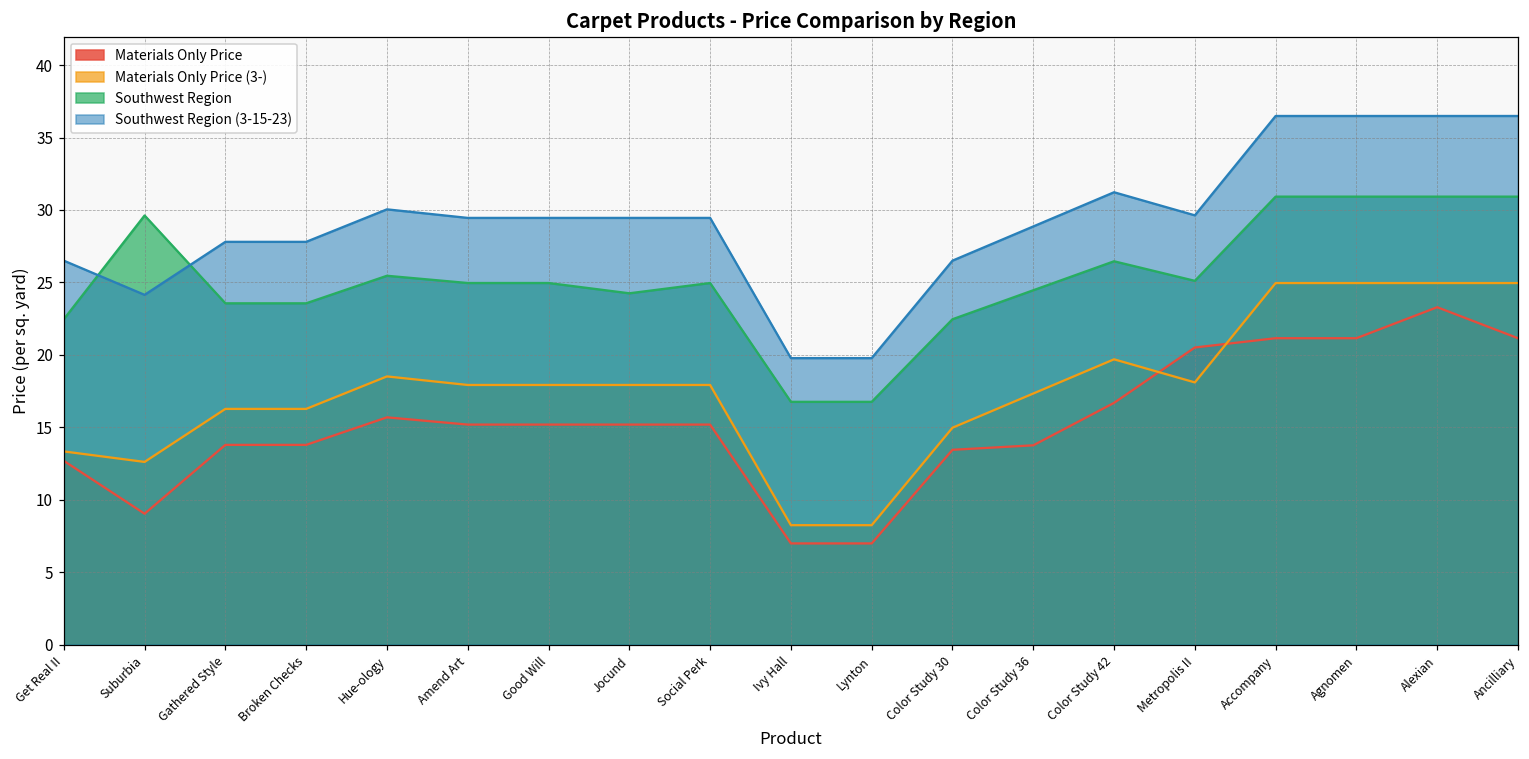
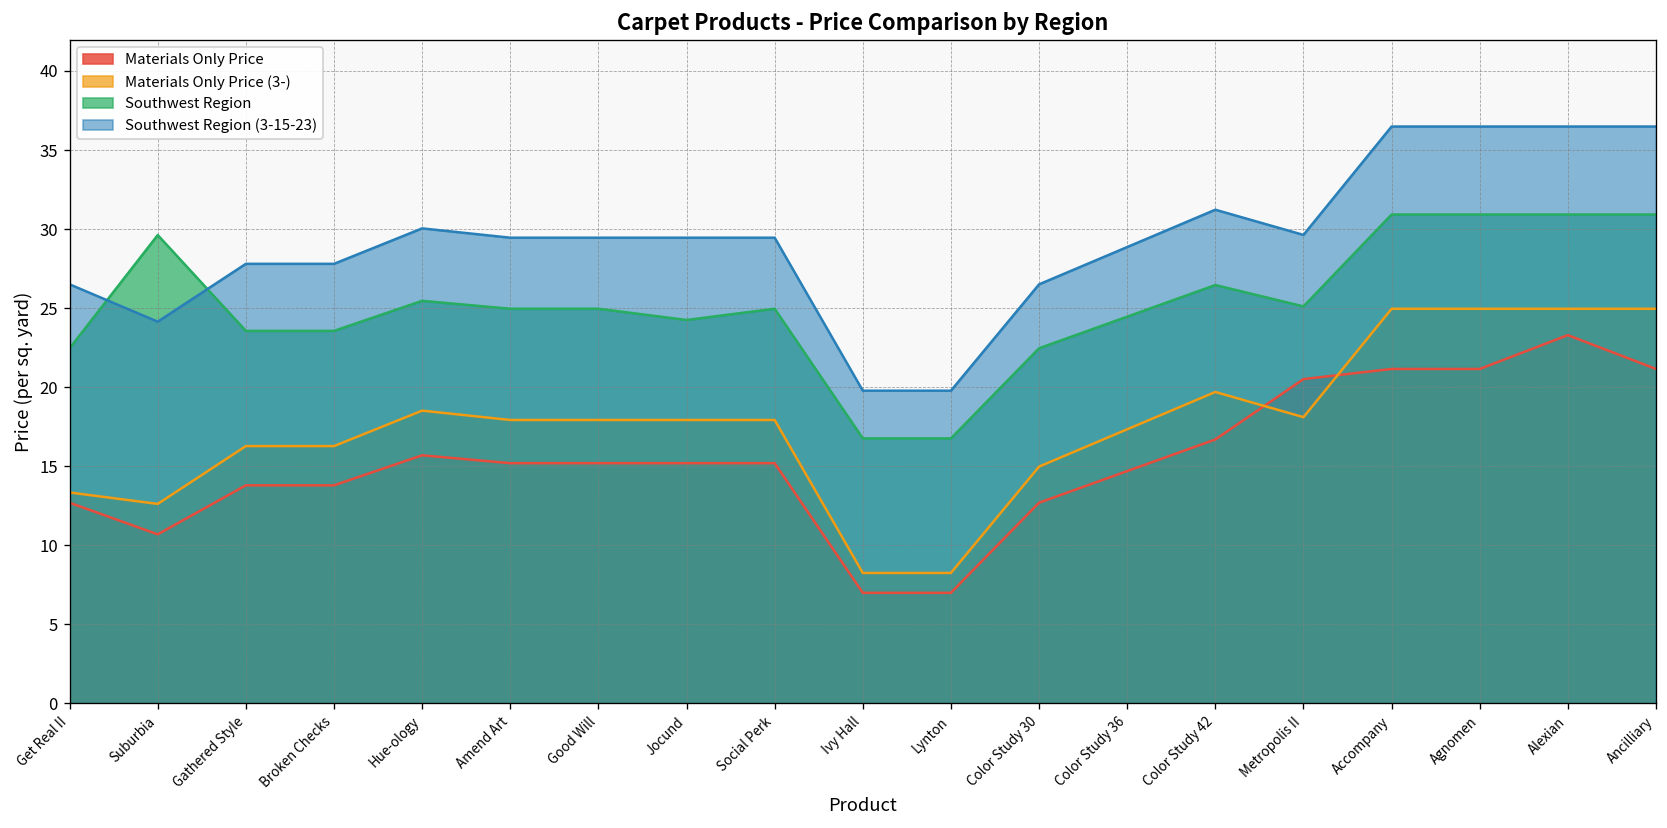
Materials Only Price, Suburbia: 9.0 -> 10.7
Materials Only Price, Color Study 30: 13.5 -> 12.7
Materials Only Price, Color Study 36: 13.8 -> 14.7
